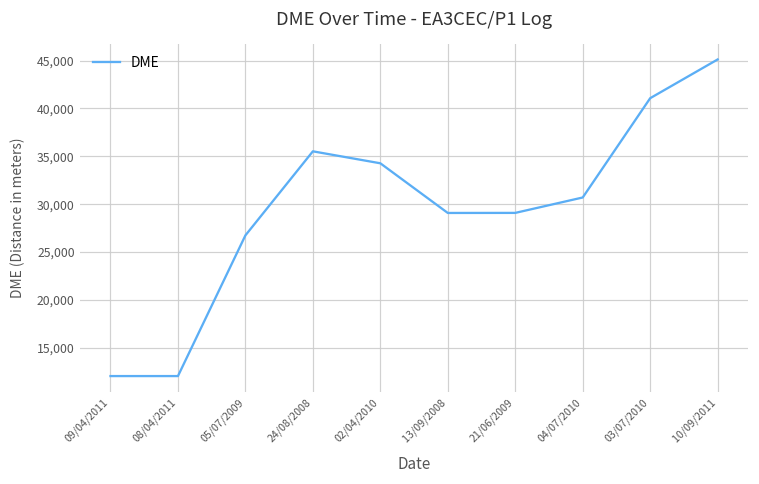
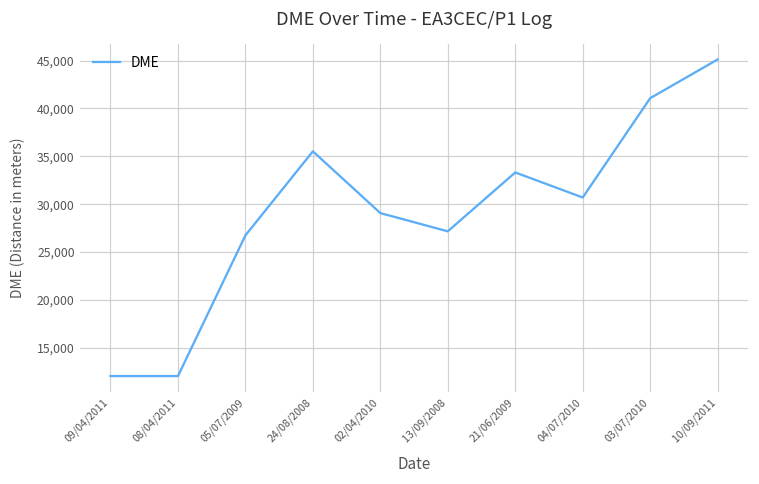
02/04/2010: 34,000 -> 29,000
13/09/2008: 29,000 -> 27,000
21/06/2009: 29,000 -> 33,000
